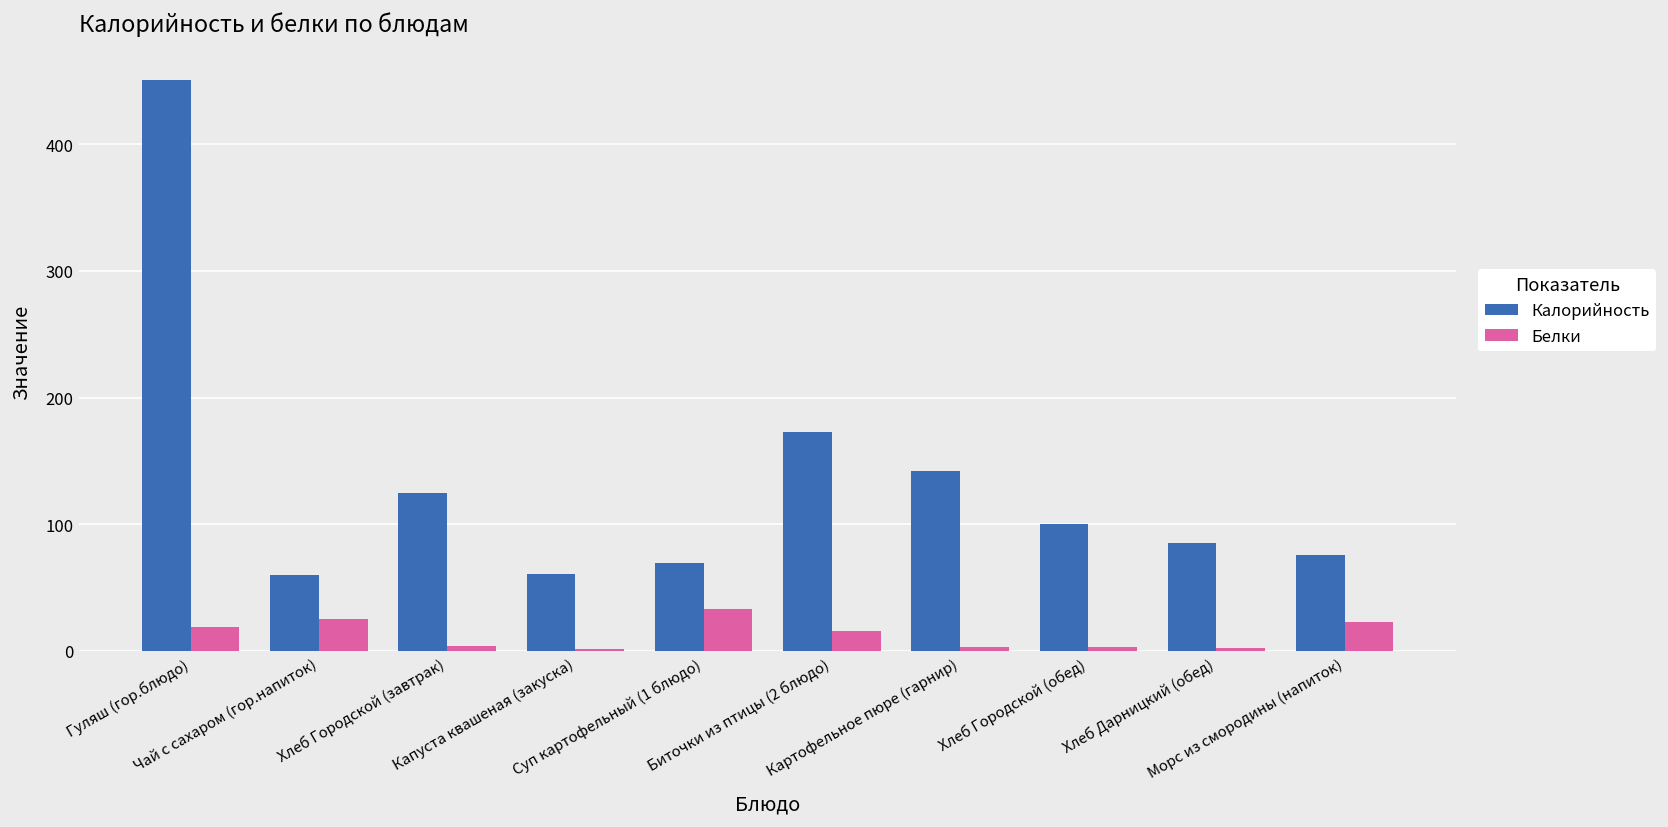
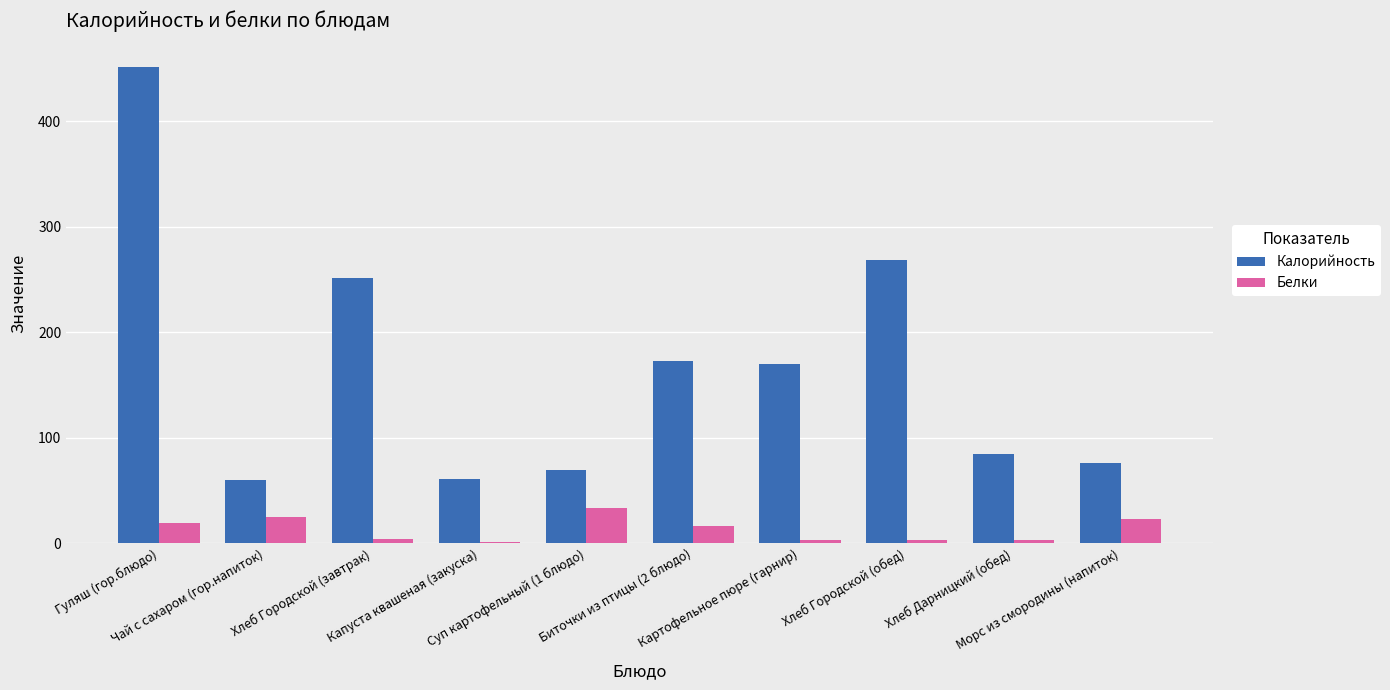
Калорийность, Хлеб Городской (завтрак): 125 -> 251
Калорийность, Картофельное пюре (гарнир): 142 -> 170
Калорийность, Хлеб Городской (обед): 100 -> 268
